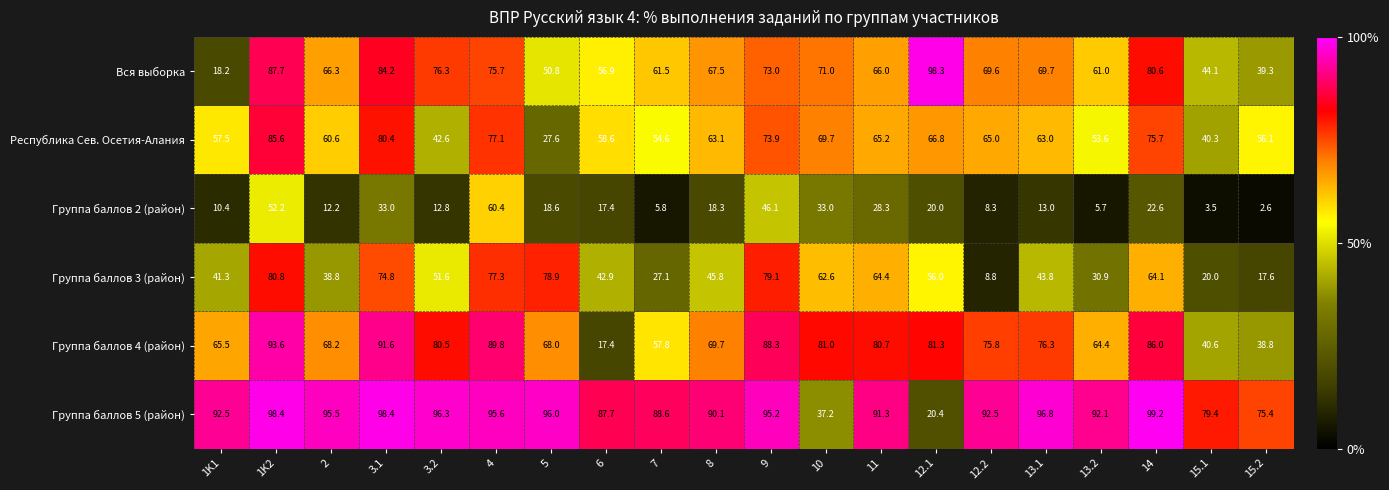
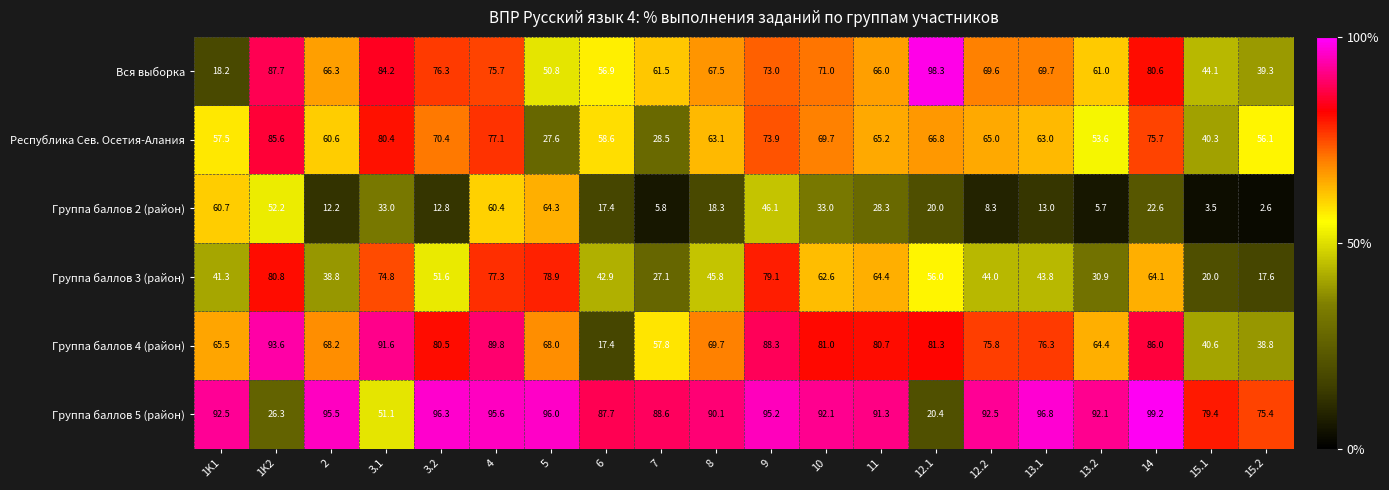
Республика Сев. Осетия-Алания, 3.2: 42.6 -> 70.4
Республика Сев. Осетия-Алания, 7: 54.6 -> 28.5
Группа баллов 2 (район), 1K1: 10.4 -> 60.7
Группа баллов 2 (район), 5: 18.6 -> 64.3
Группа баллов 3 (район), 12.2: 8.8 -> 44.0
Группа баллов 5 (район), 1K2: 98.4 -> 26.3
Группа баллов 5 (район), 3.1: 98.4 -> 51.1
Группа баллов 5 (район), 10: 37.2 -> 92.1
